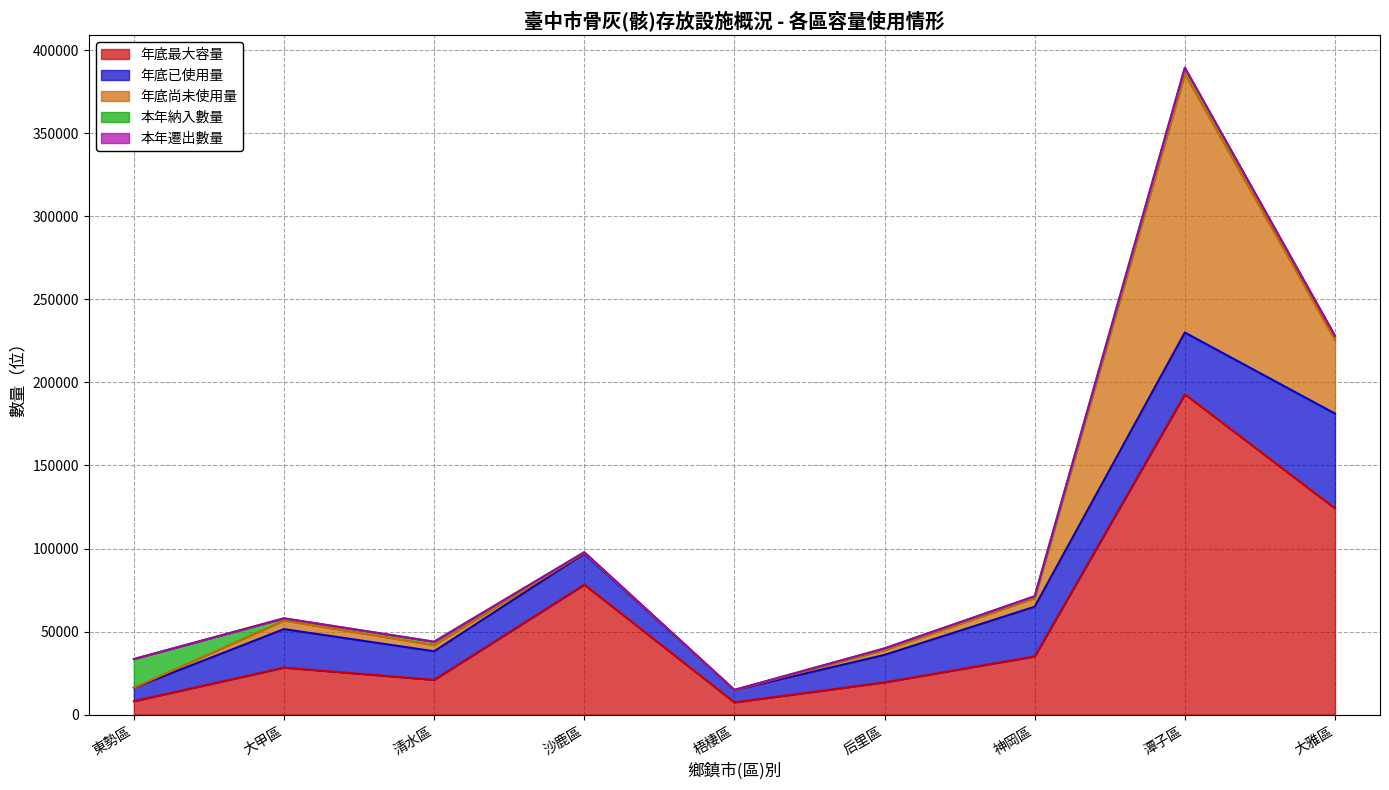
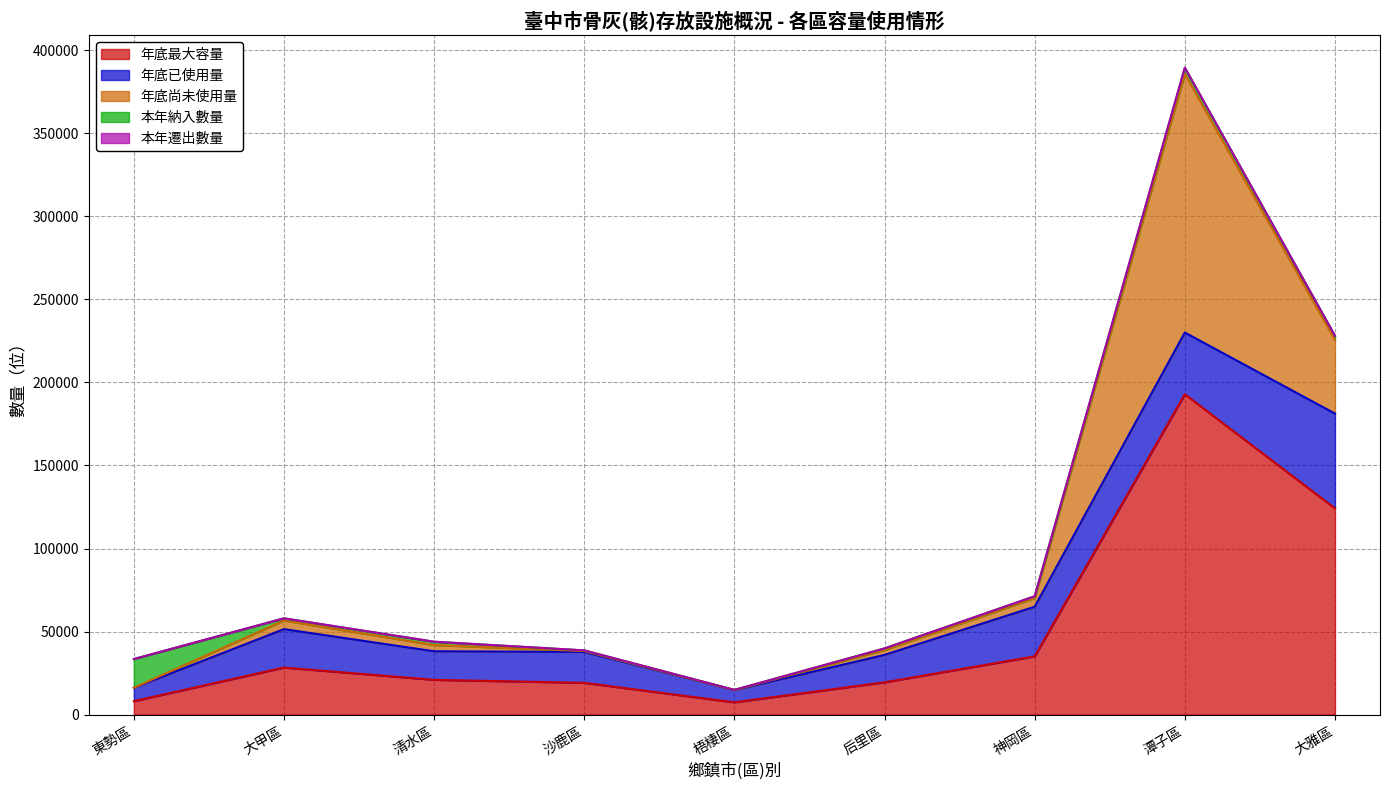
年底最大容量, 沙鹿區: 78000 -> 19000
